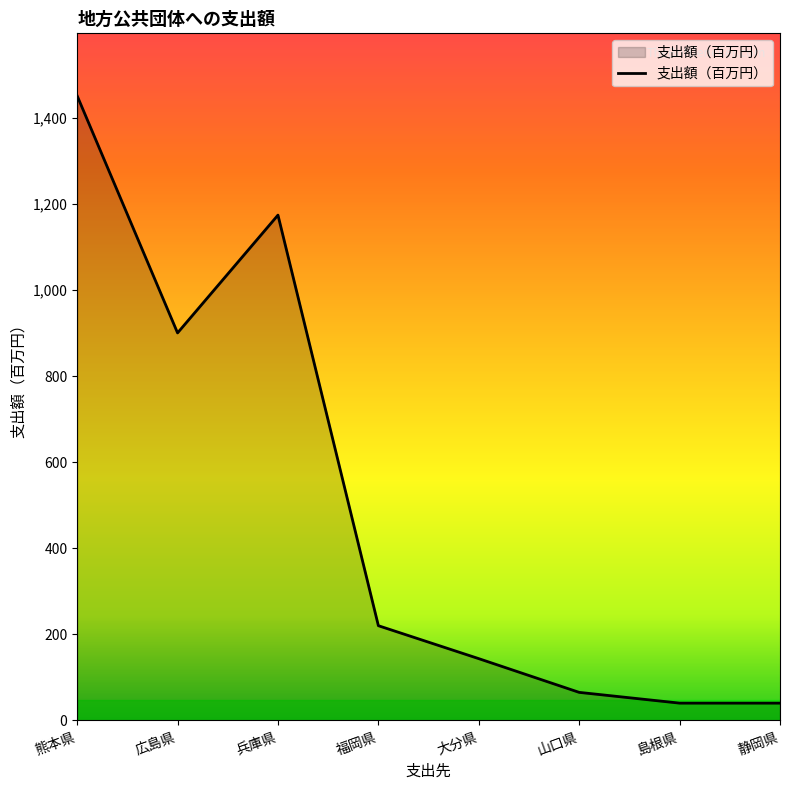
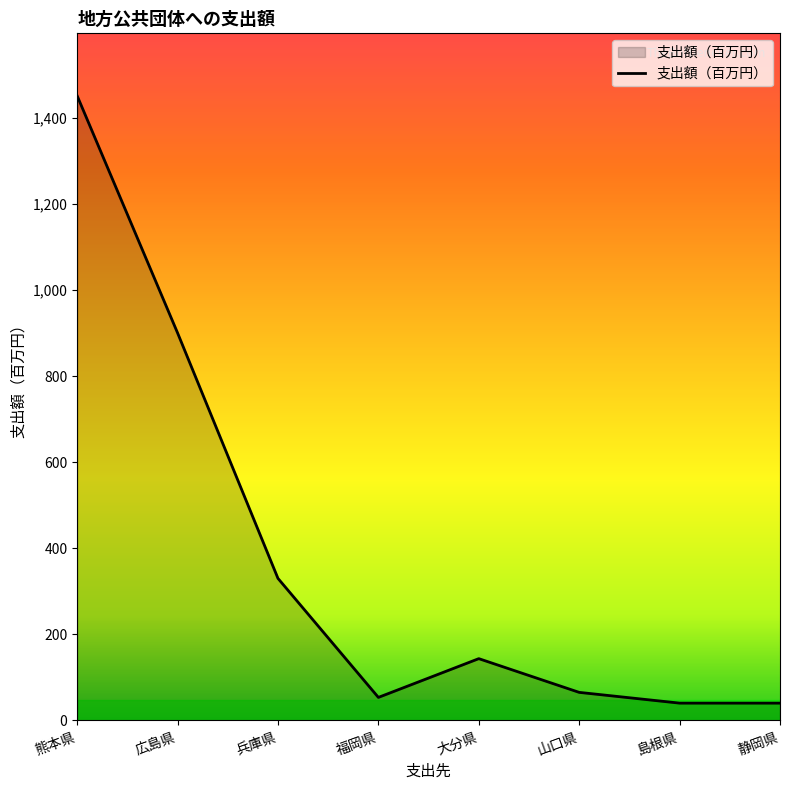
兵庫県: 1,170 -> 330
福岡県: 220 -> 50
